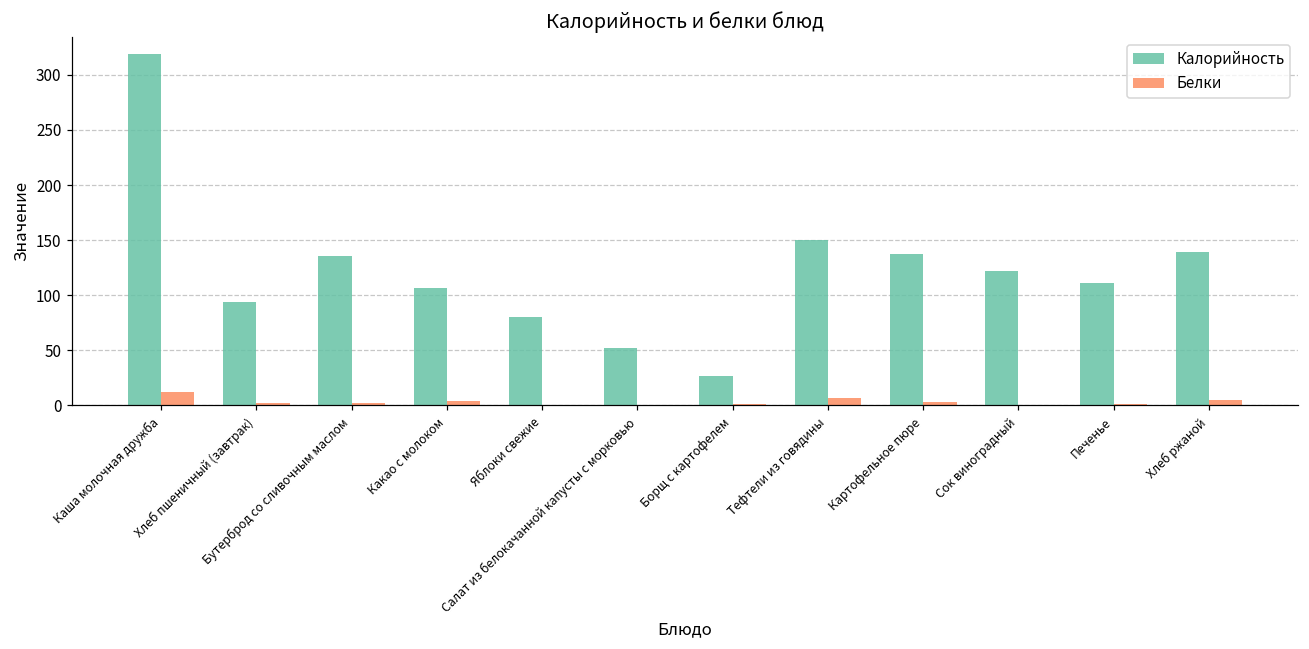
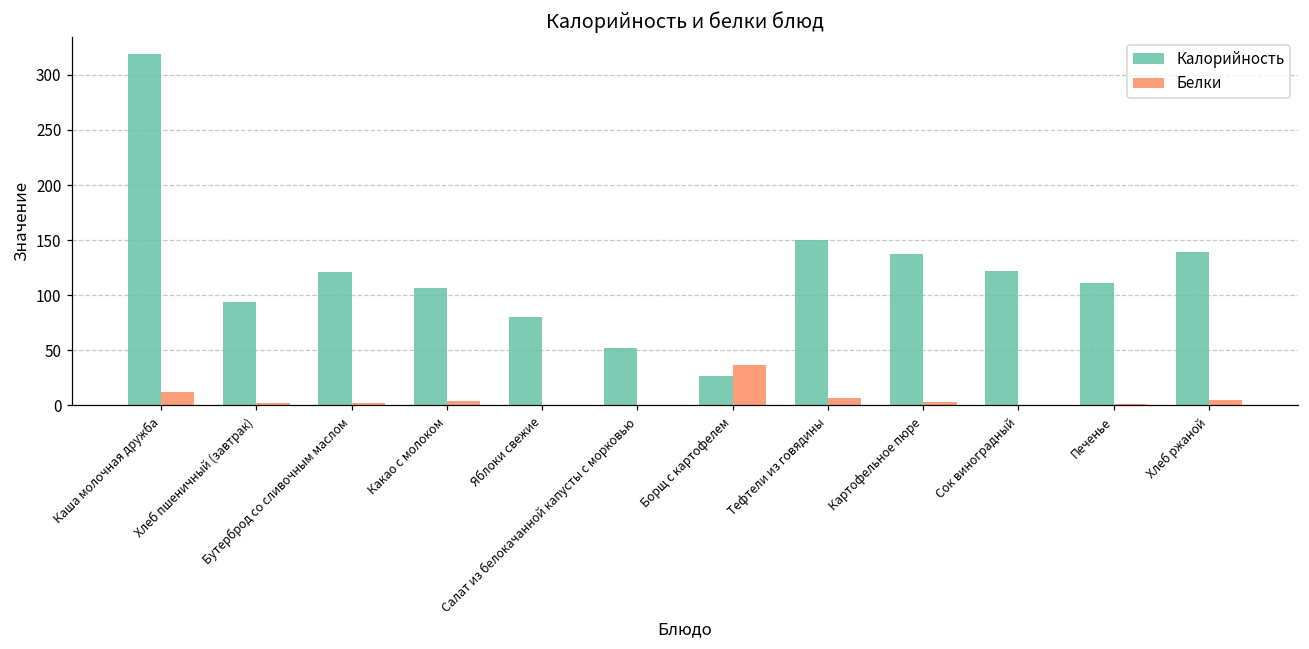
Калорийность, Бутерброд со сливочным маслом: 136 -> 121
Белки, Борщ с картофелем: 2 -> 36
